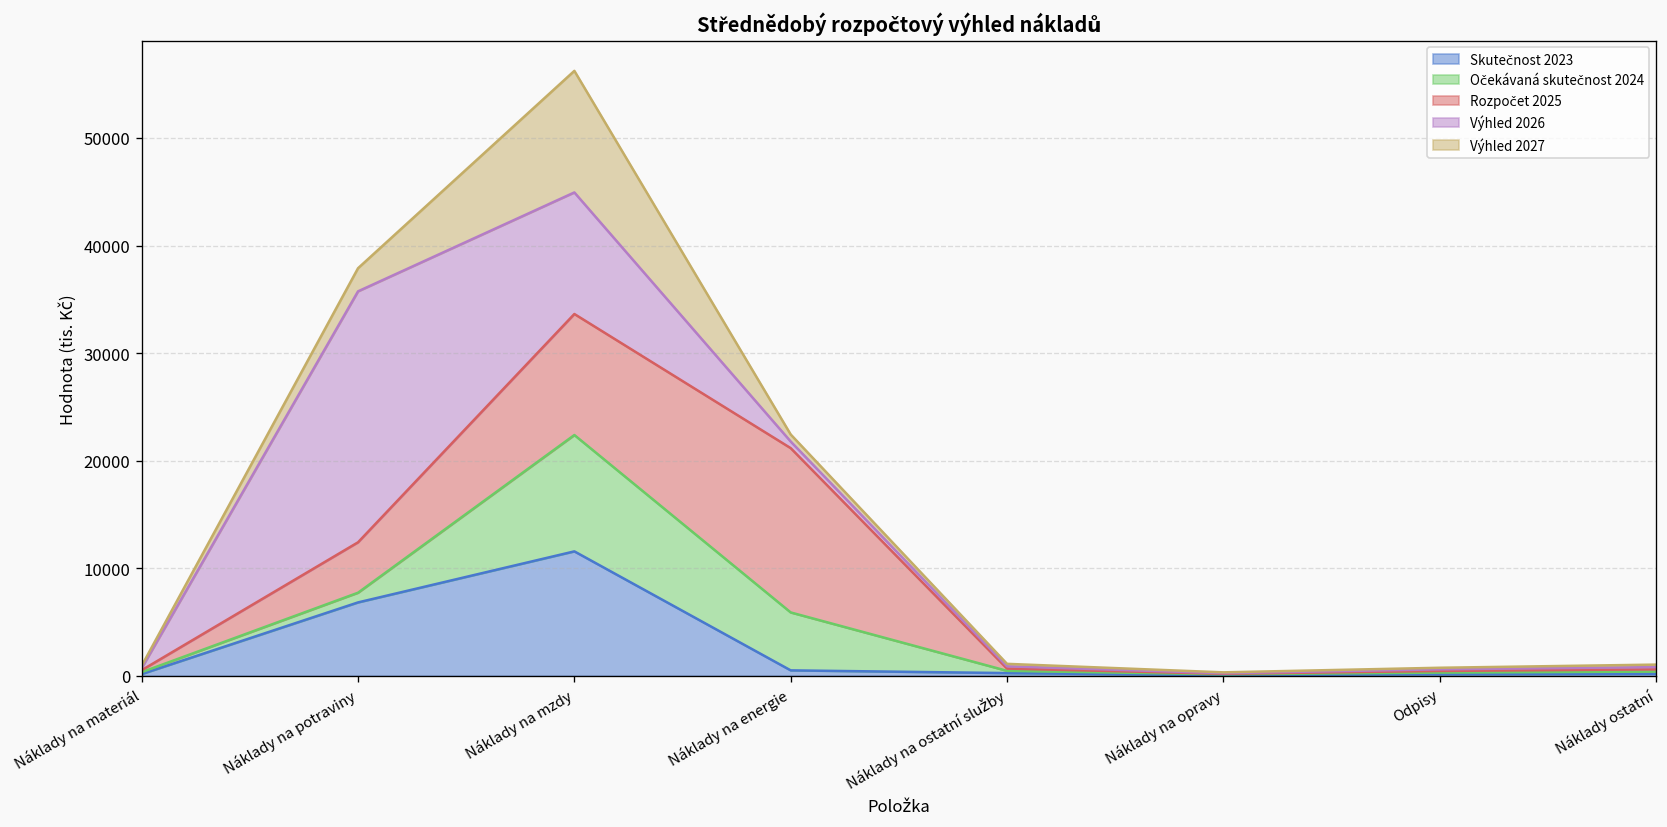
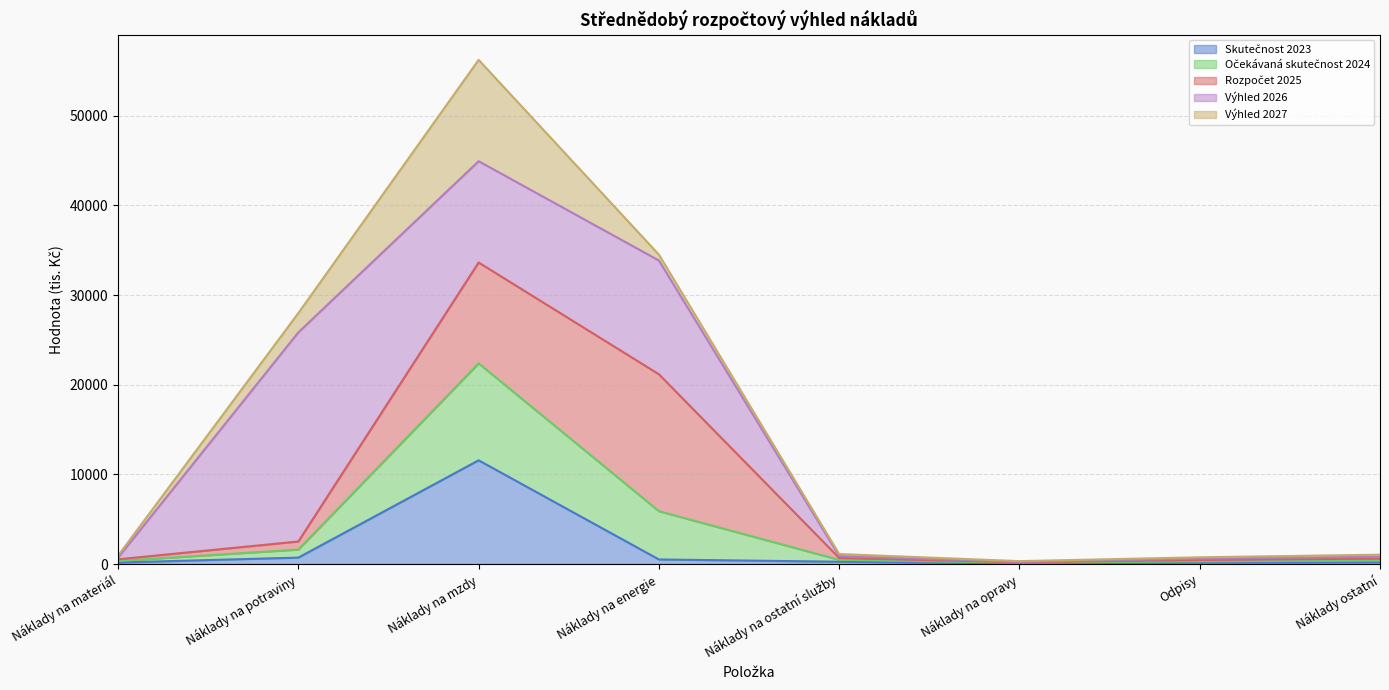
Skutečnost 2023, Náklady na potraviny: 7000 -> 1000
Rozpočet 2025, Náklady na potraviny: 5000 -> 1000
Výhled 2026, Náklady na energie: 1000 -> 13000
